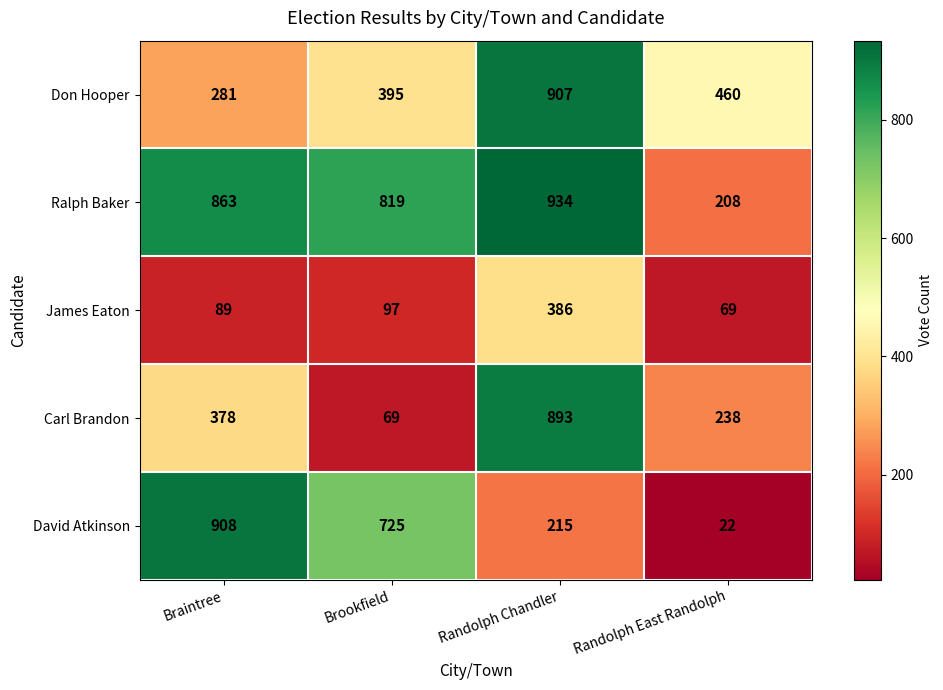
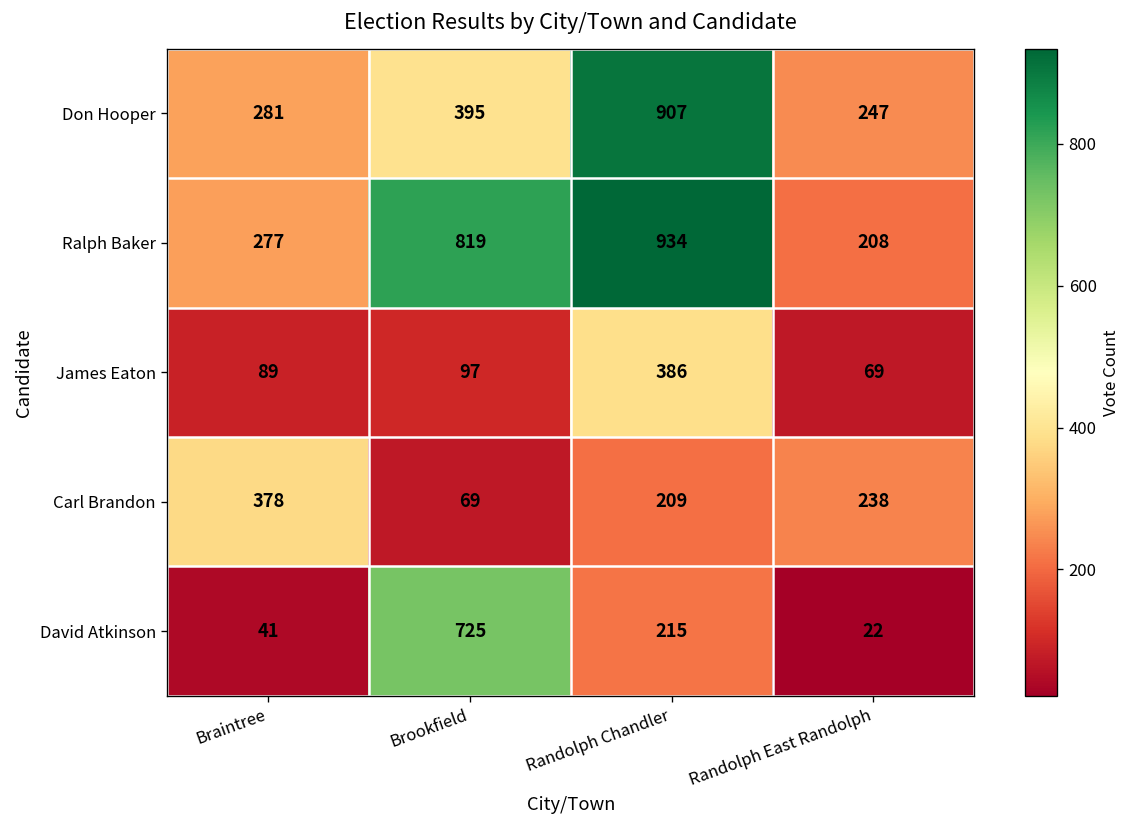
Don Hooper, Randolph East Randolph: 460 -> 247
Ralph Baker, Braintree: 863 -> 277
Carl Brandon, Randolph Chandler: 893 -> 209
David Atkinson, Braintree: 908 -> 41
